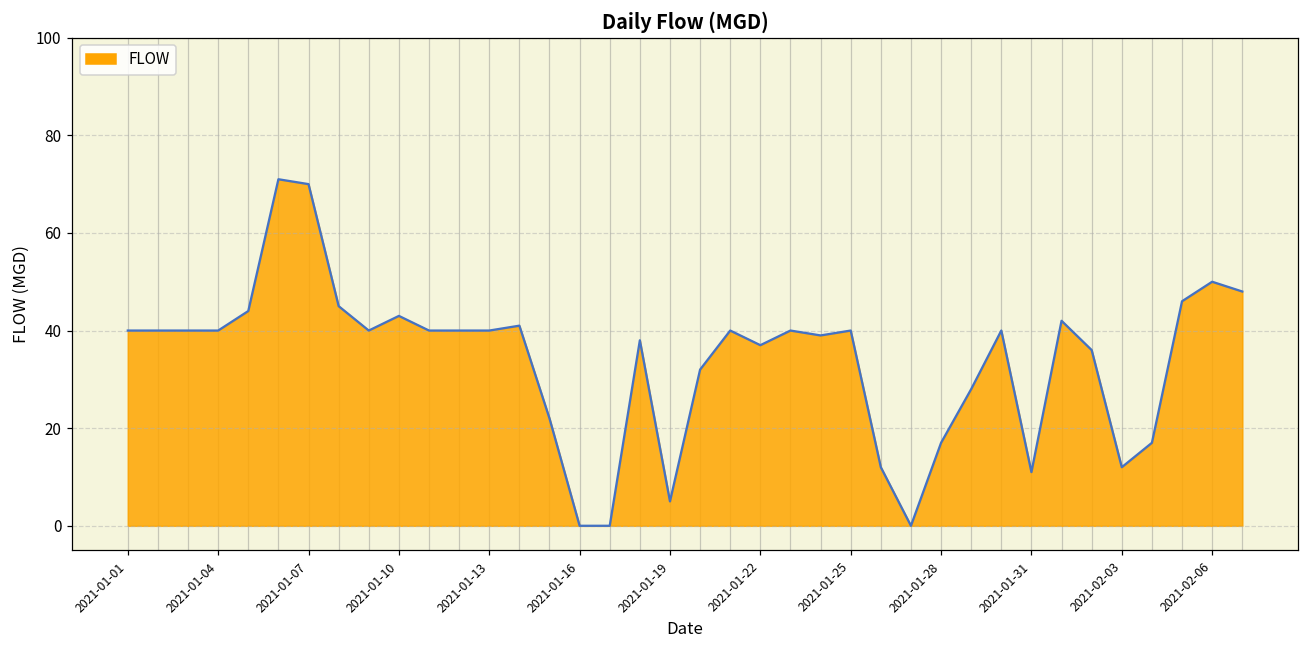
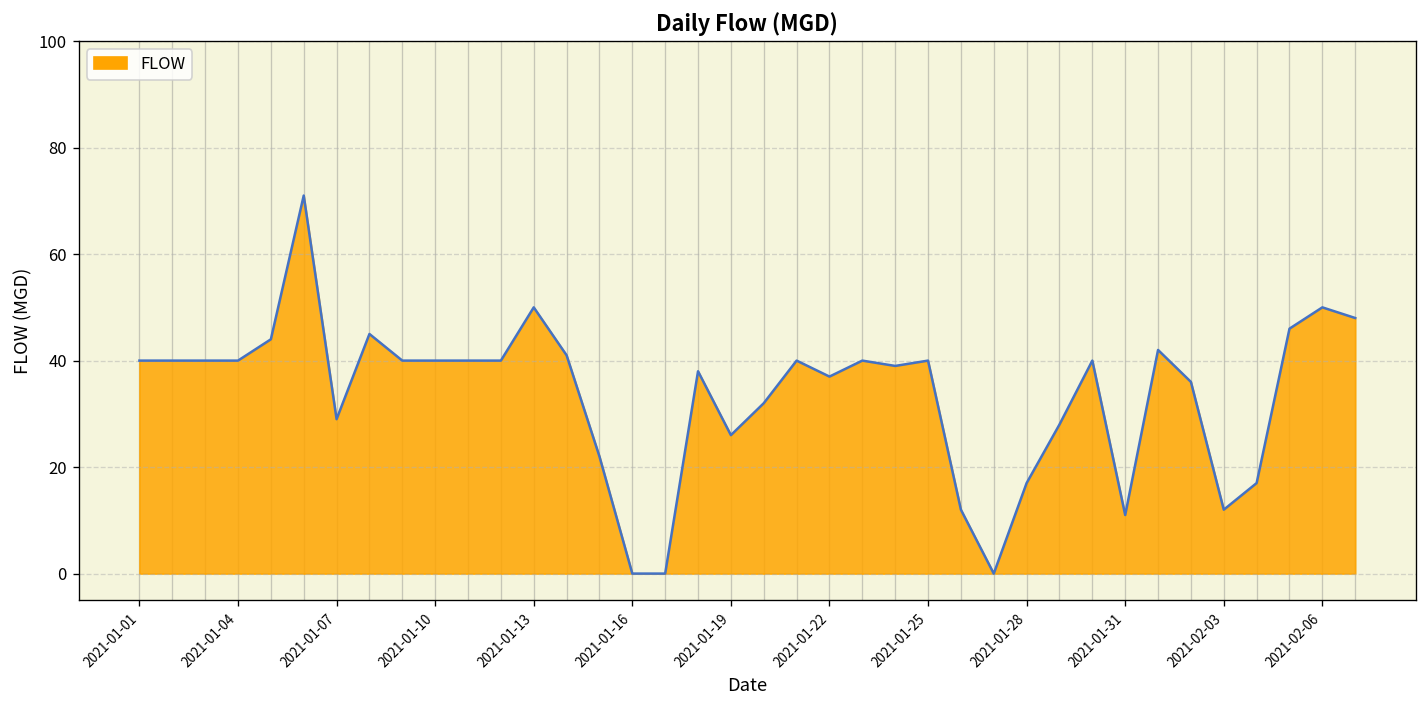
2021-01-07: 70 -> 29
2021-01-10: 43 -> 40
2021-01-13: 40 -> 50
2021-01-19: 5 -> 26
